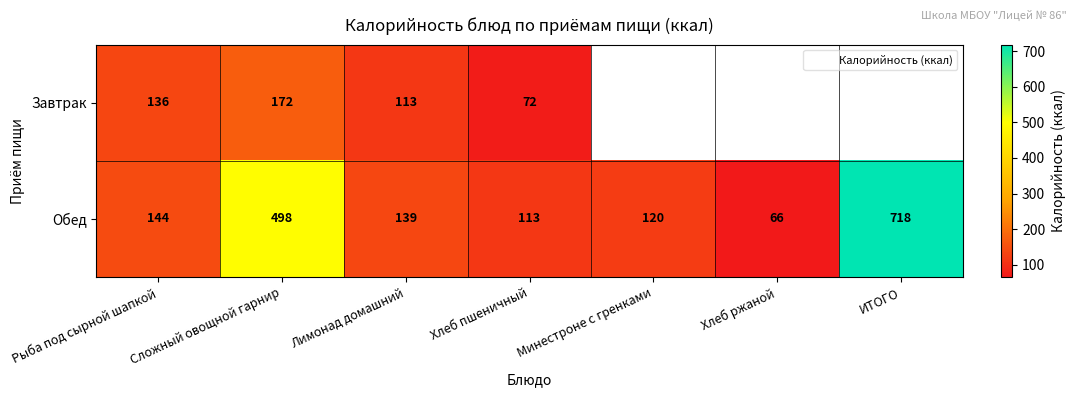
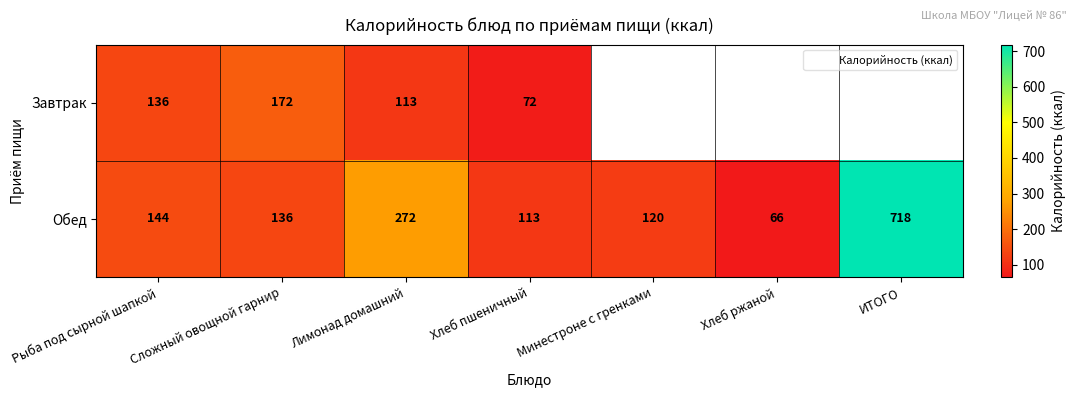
Обед, Сложный овощной гарнир: 498 -> 136
Обед, Лимонад домашний: 139 -> 272
